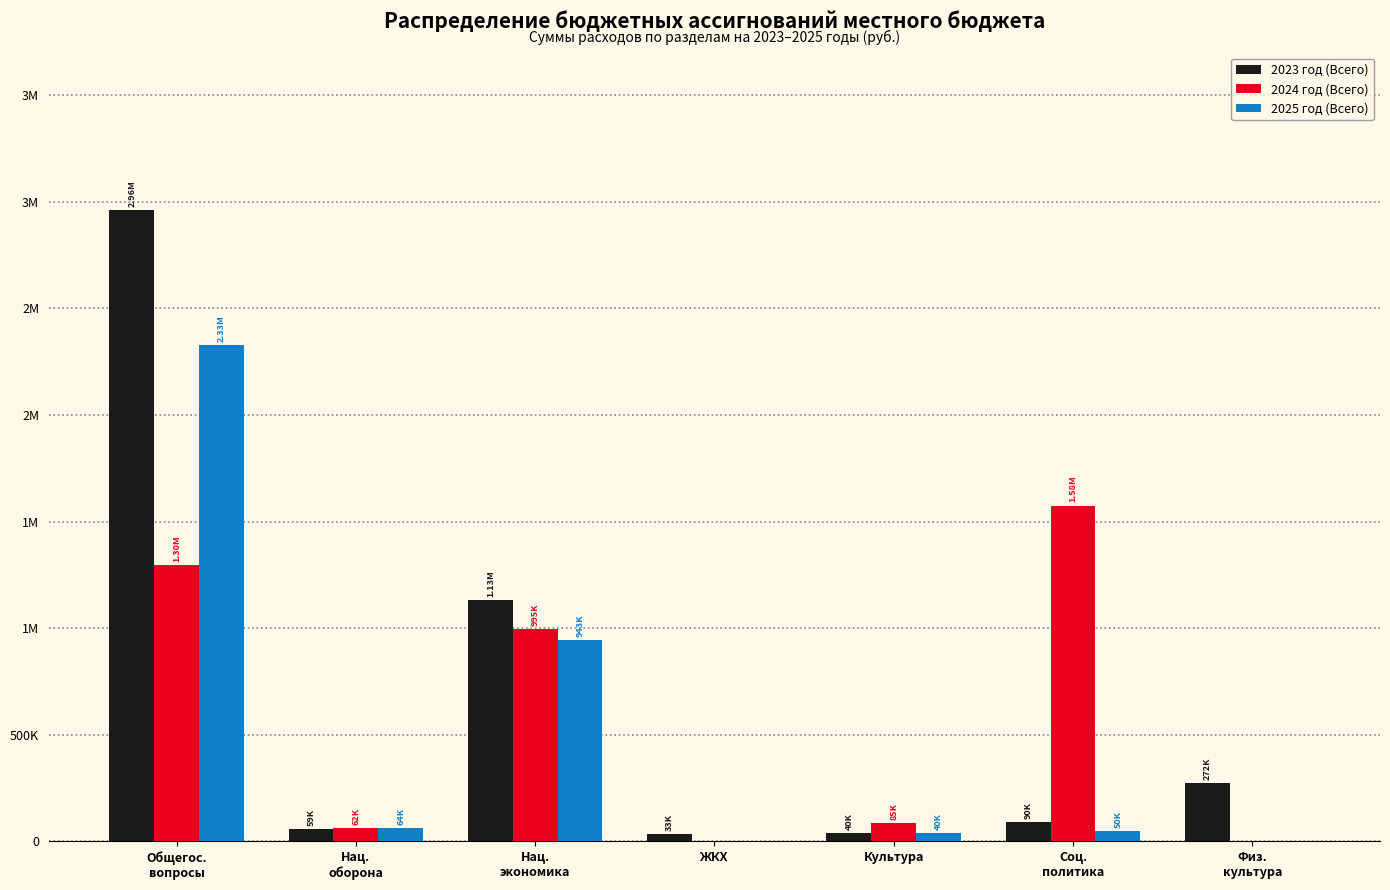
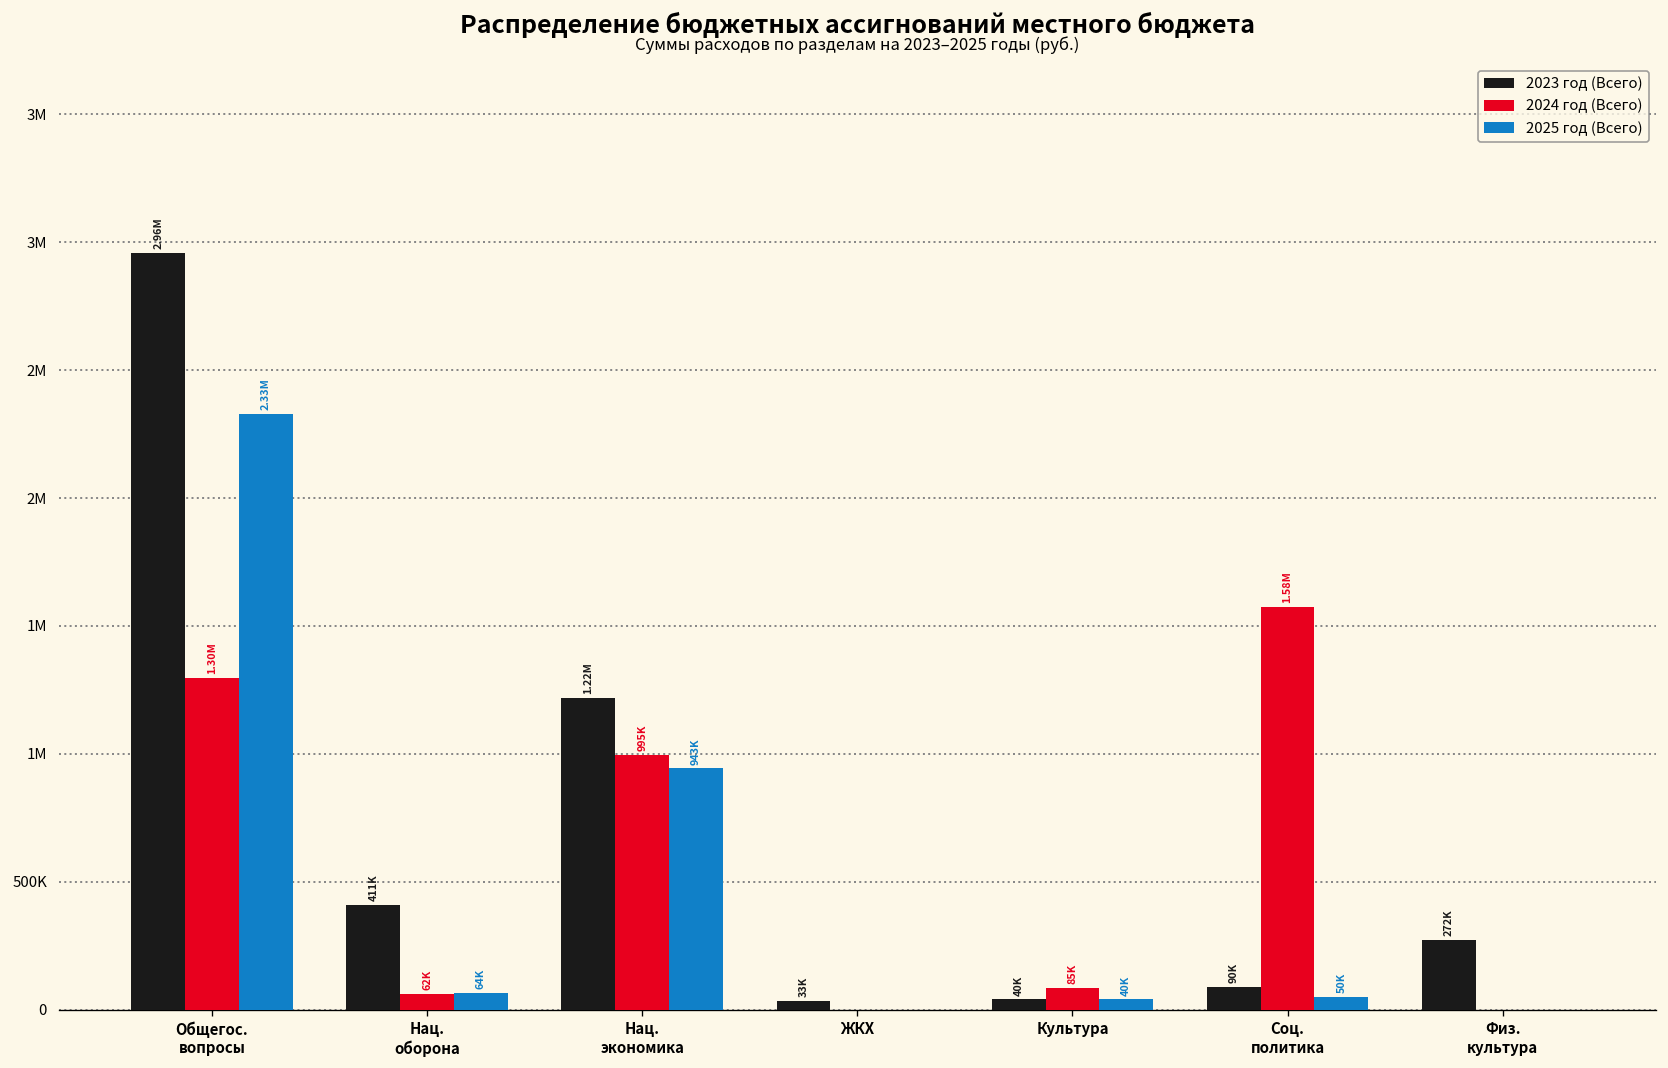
2023 год (Всего), Нац. oборона: 59K -> 411K
2023 год (Всего), Нац. экономика: 1.13M -> 1.22M
